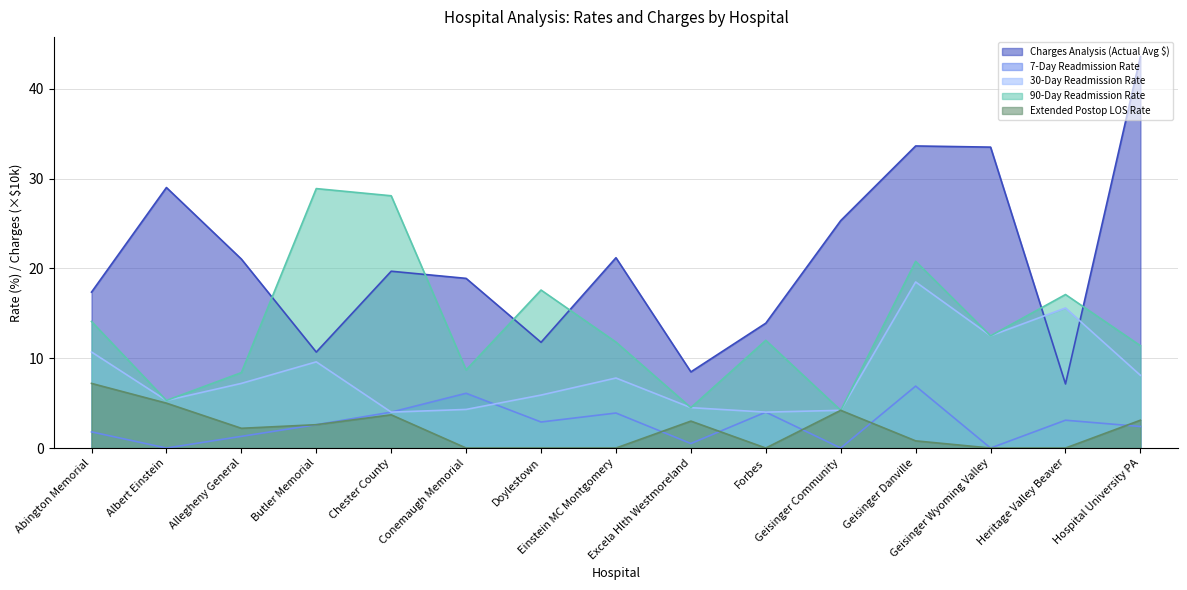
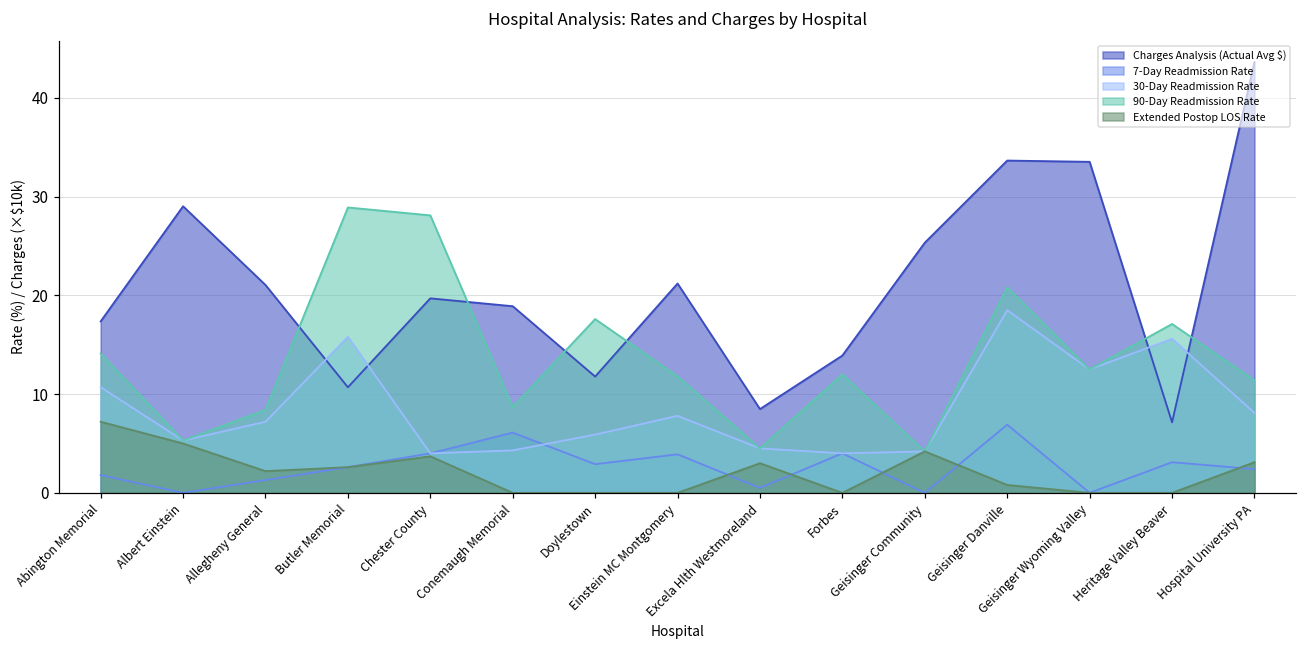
30-Day Readmission Rate, Butler Memorial: 10 -> 16
